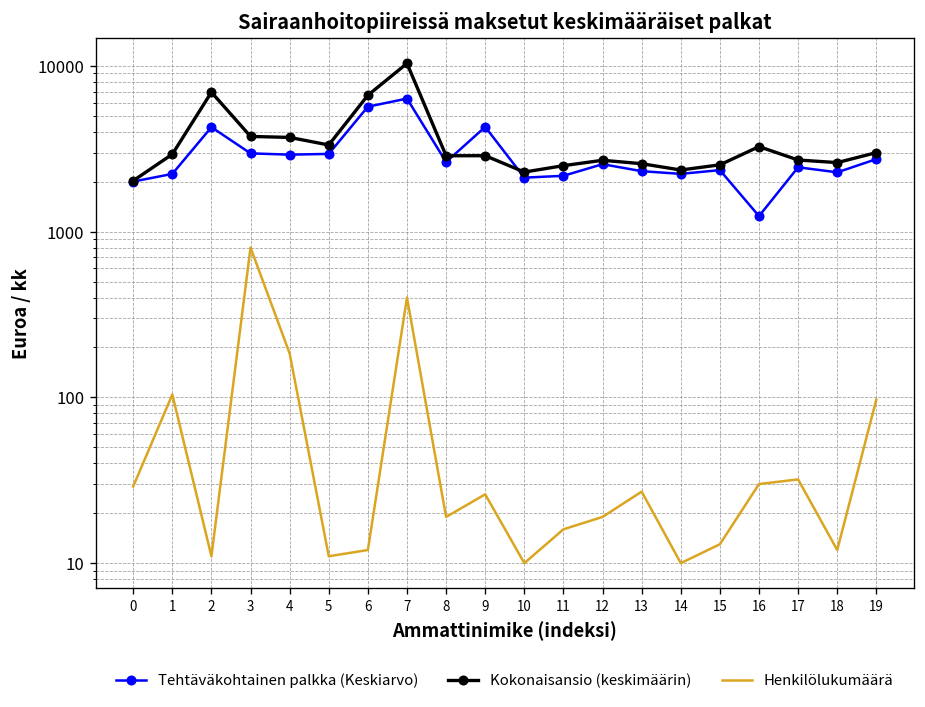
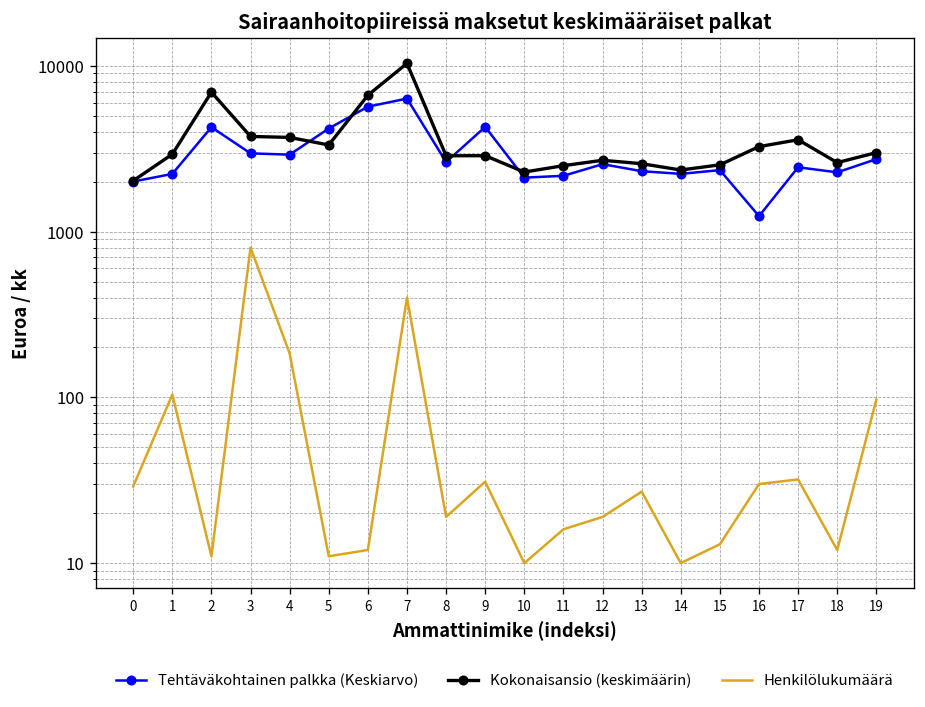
Tehtäväkohtainen palkka (Keskiarvo), 5: 2900 -> 4200
Henkilölukumäärä, 9: 26 -> 31
Kokonaisansio (keskimäärin), 17: 2700 -> 3600
